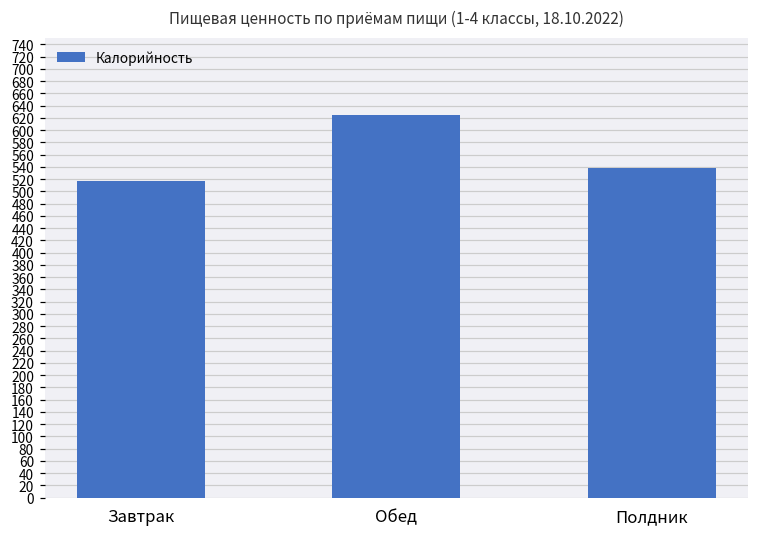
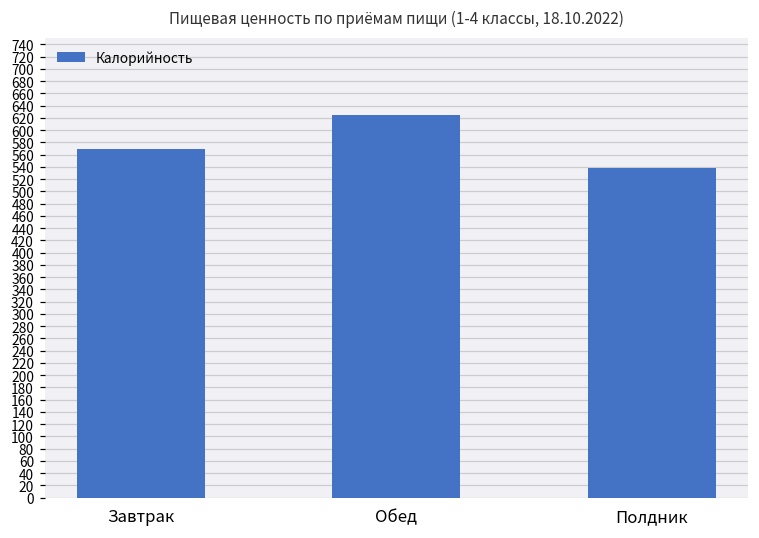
Завтрак: 520 -> 570
